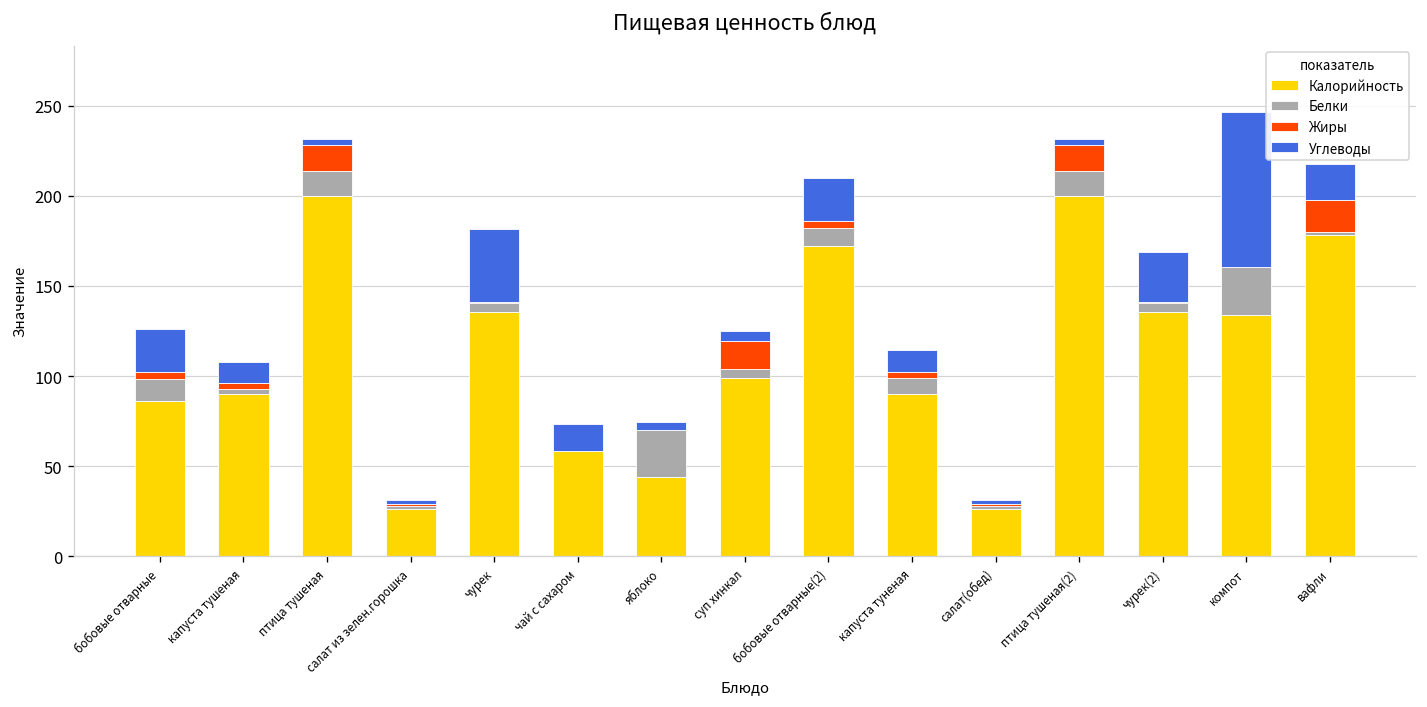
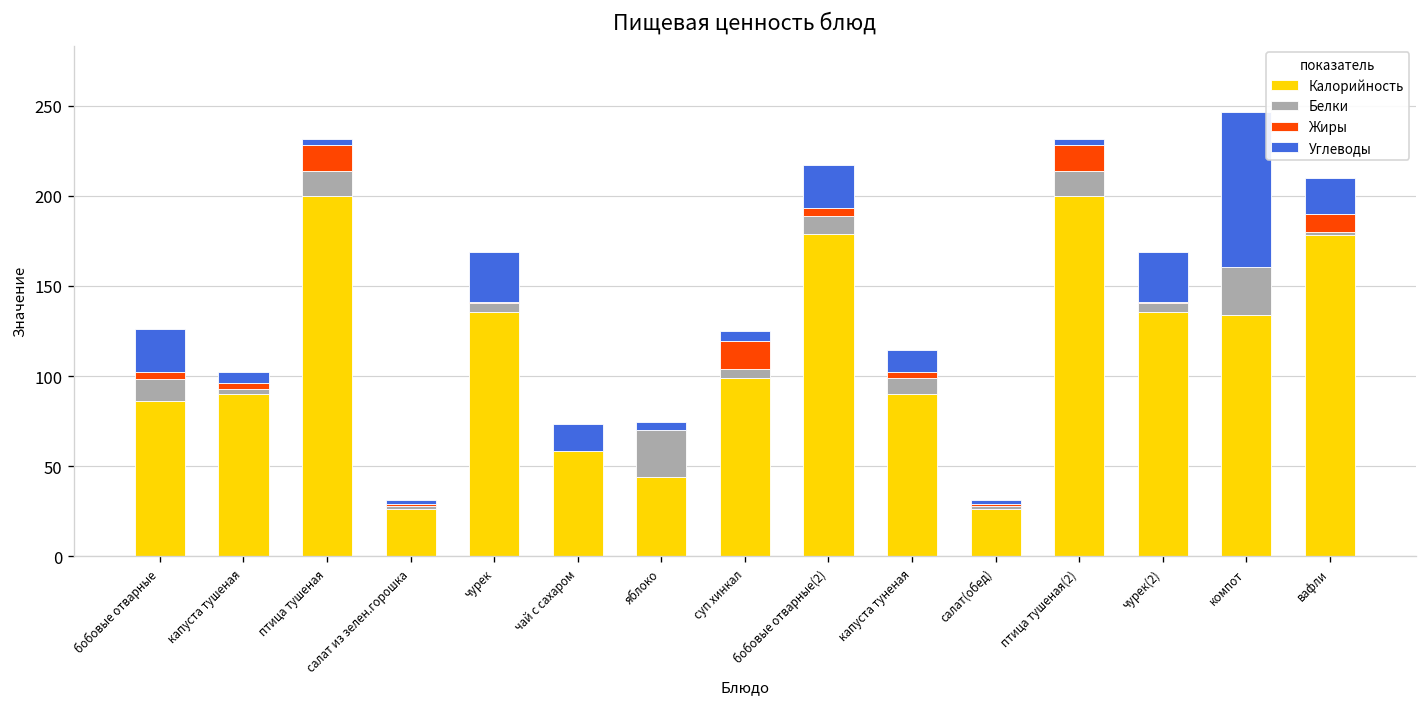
Углеводы, капуста тушеная: 12 -> 6
Углеводы, чурек: 41 -> 28
Калорийность, бобовые отварные(2): 172 -> 179
Жиры, вафли: 18 -> 11
